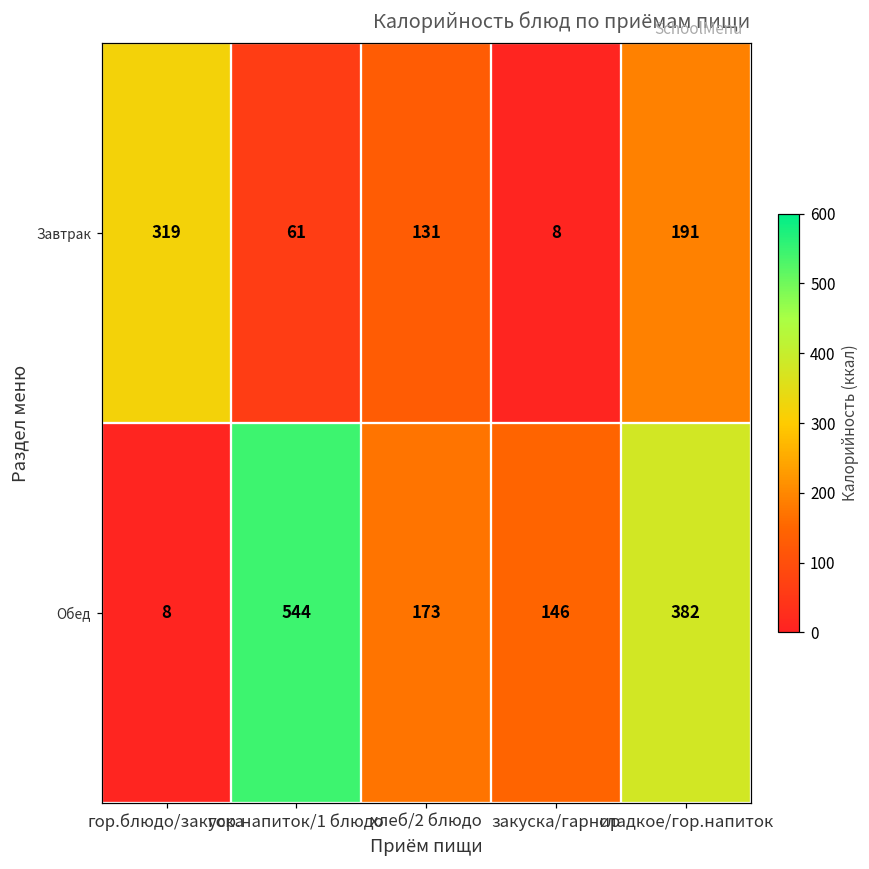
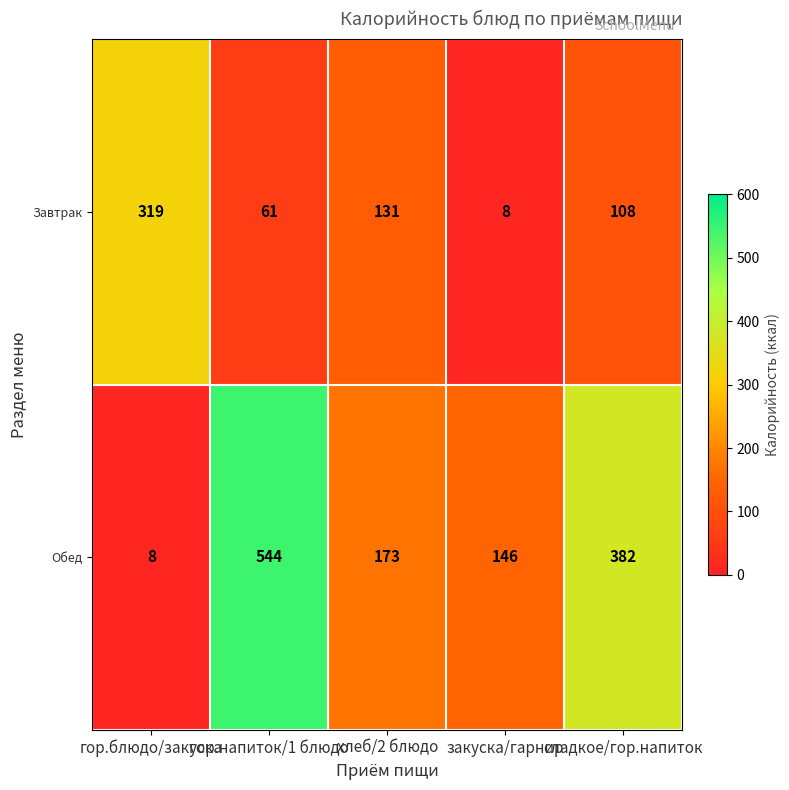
Завтрак, сладкое/гор.напиток: 191 -> 108
